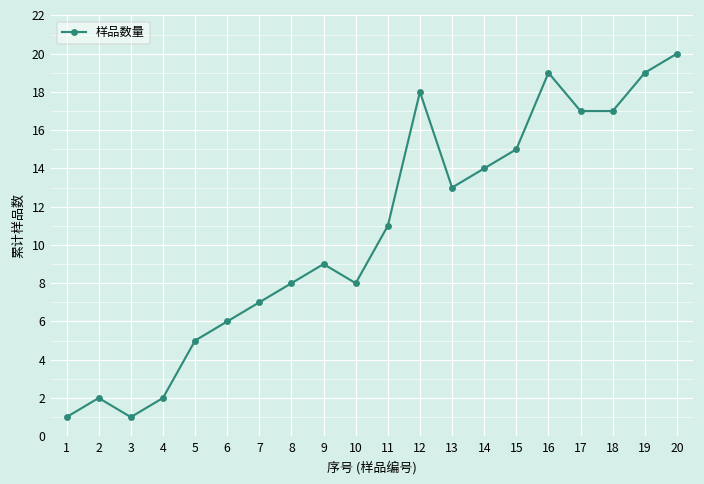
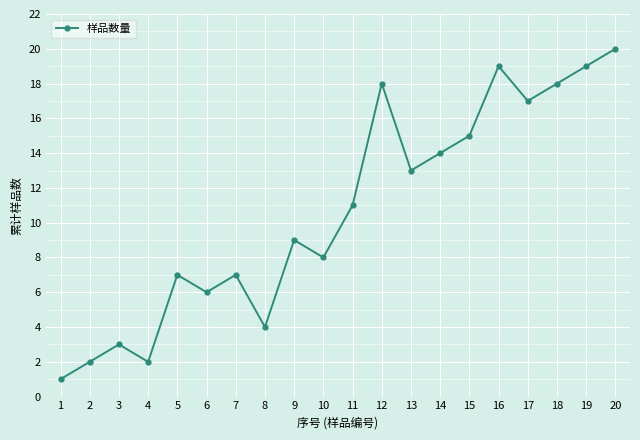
3: 1 -> 3
5: 5 -> 7
8: 8 -> 4
18: 17 -> 18
